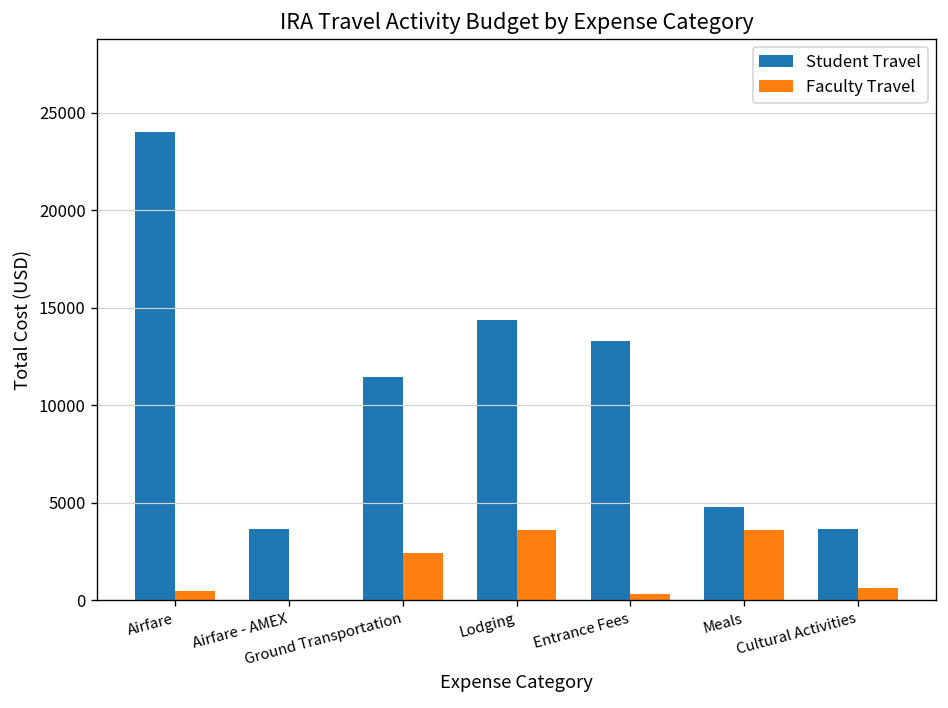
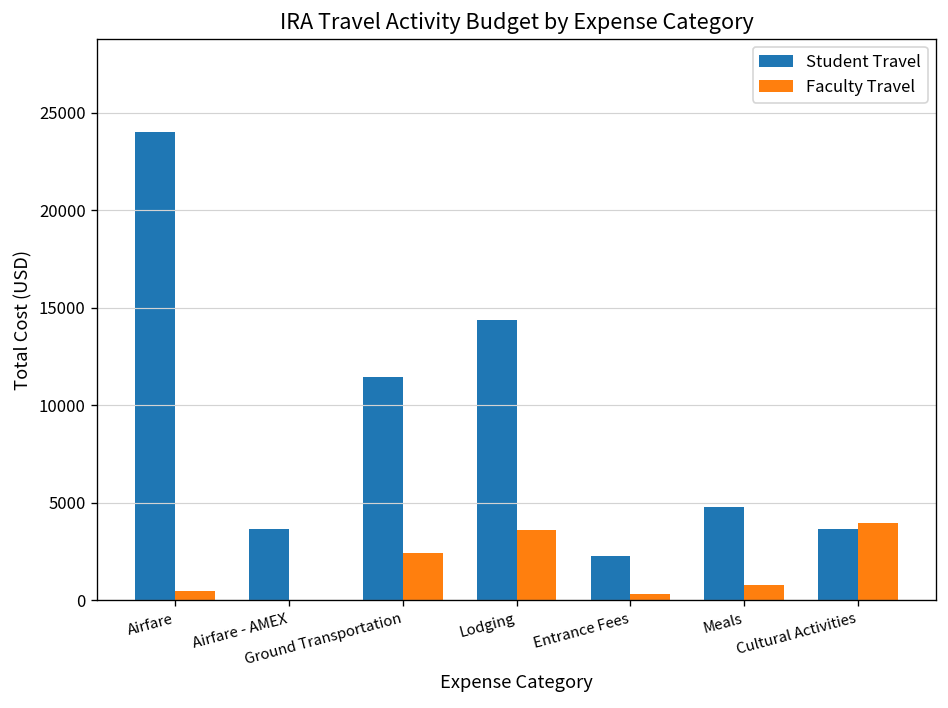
Student Travel, Entrance Fees: 13300 -> 2300
Faculty Travel, Meals: 3600 -> 800
Faculty Travel, Cultural Activities: 600 -> 4000
